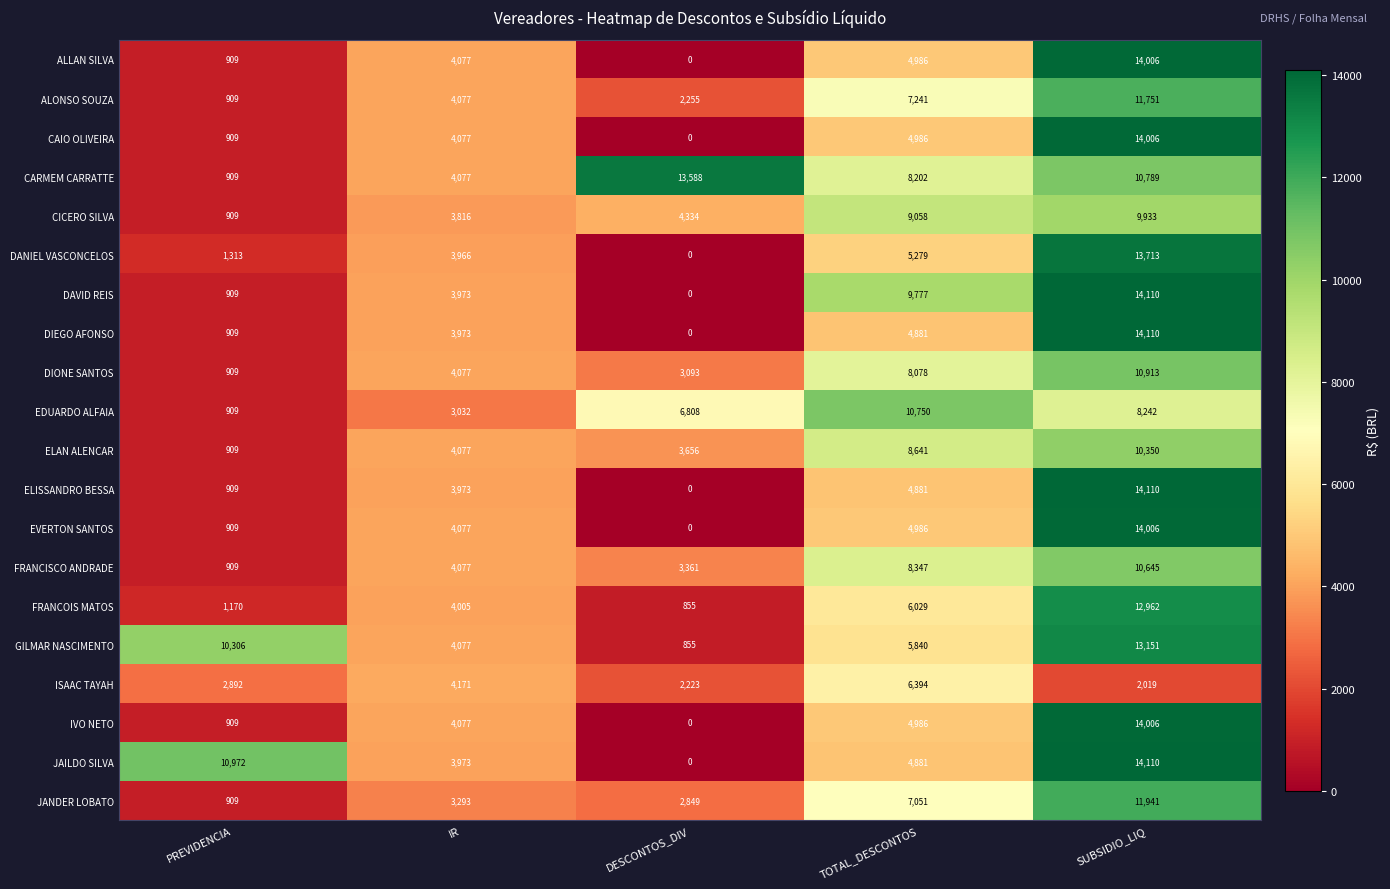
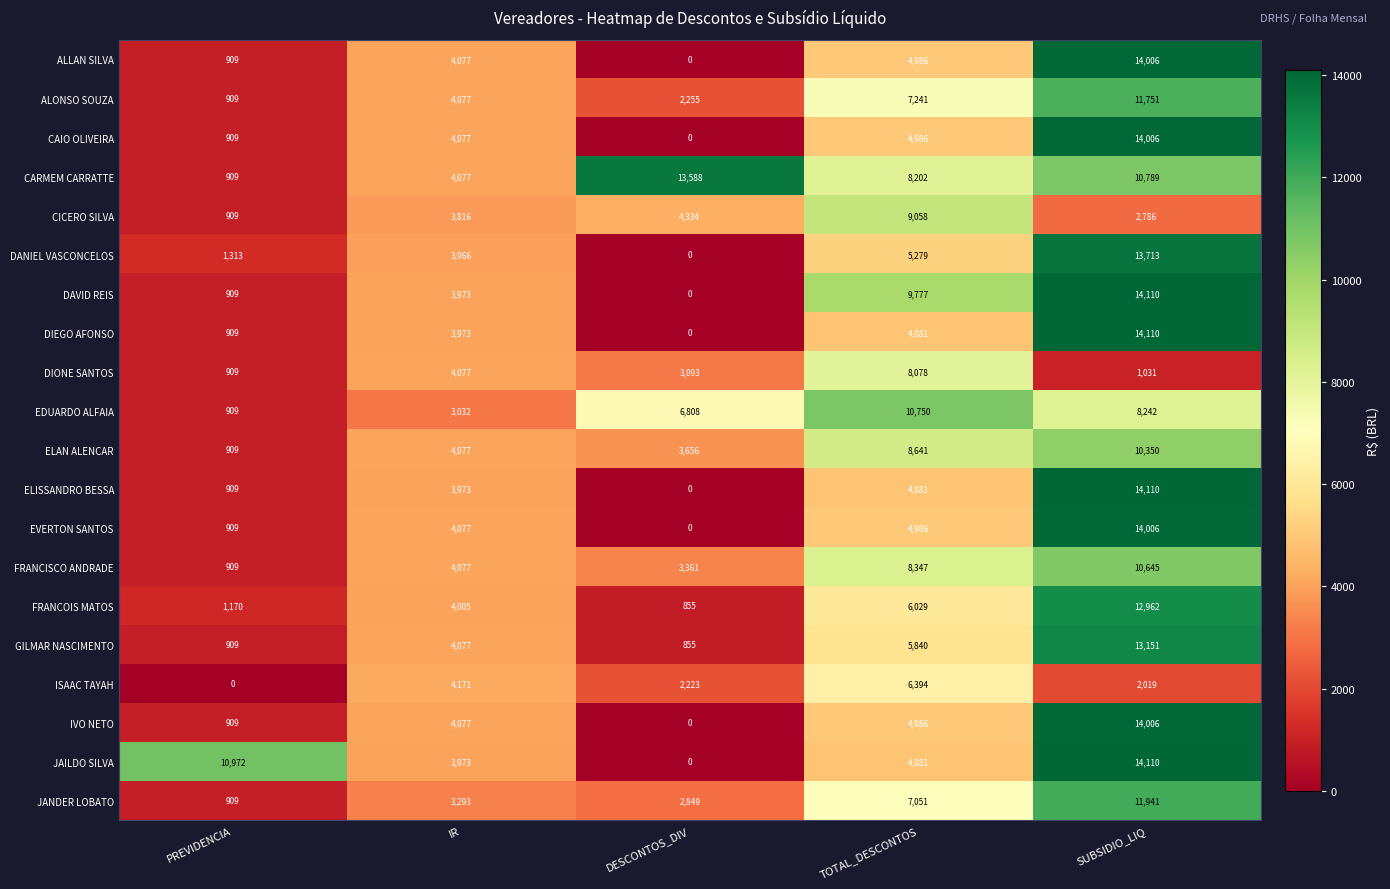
CICERO SILVA, SUBSIDIO_LIQ: 9,933 -> 2,786
DIONE SANTOS, SUBSIDIO_LIQ: 10,913 -> 1,031
GILMAR NASCIMENTO, PREVIDENCIA: 10,306 -> 909
ISAAC TAYAH, PREVIDENCIA: 2,892 -> 0
